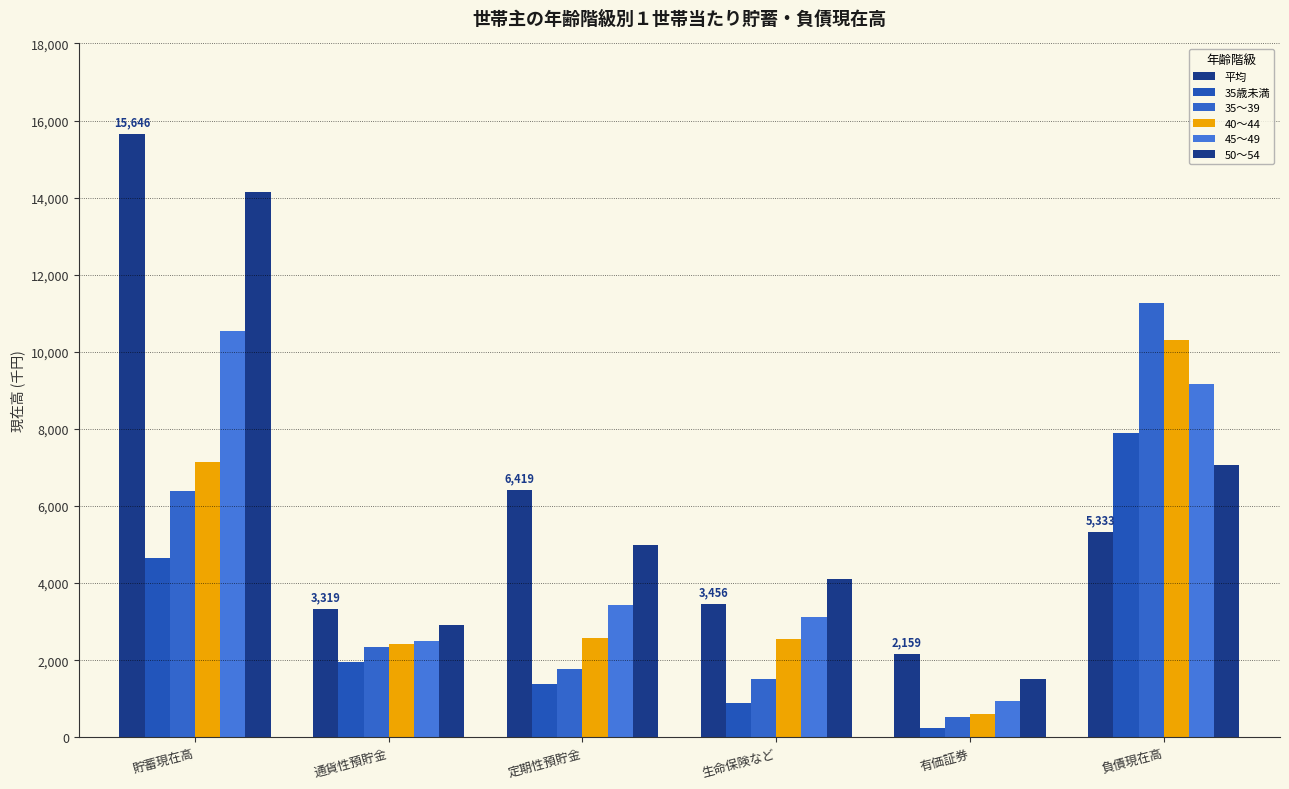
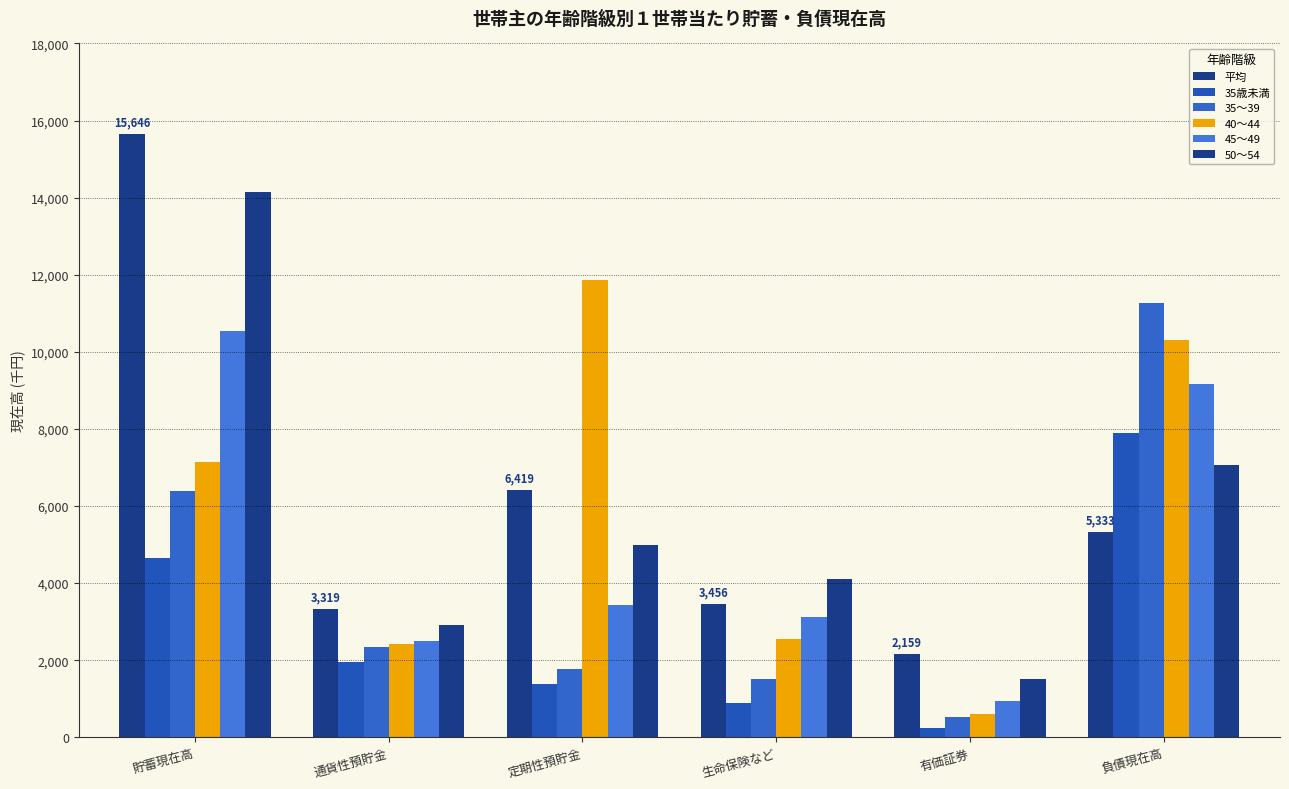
40～44, 定期性預貯金: 2,600 -> 11,900
